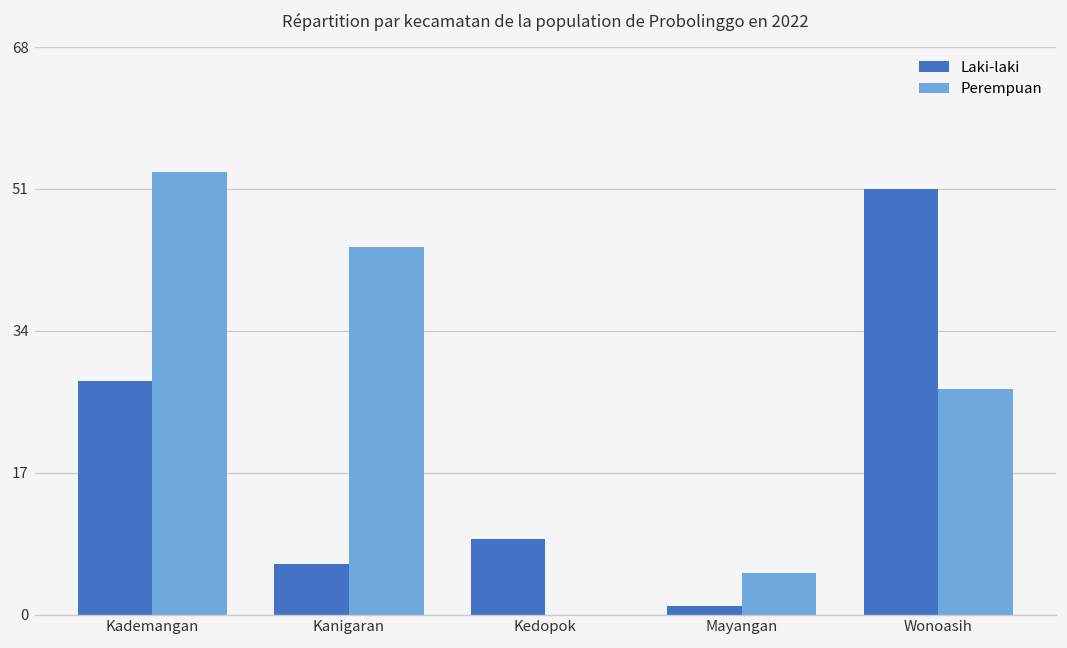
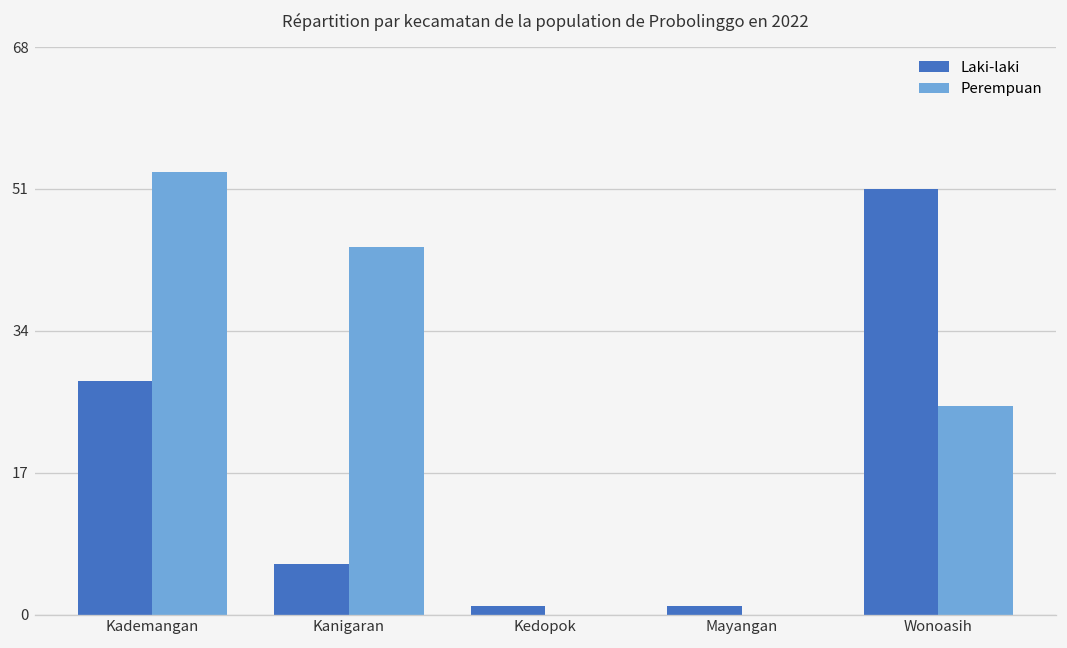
Laki-laki, Kedopok: 9 -> 1
Perempuan, Mayangan: 5 -> 0
Perempuan, Wonoasih: 27 -> 25
